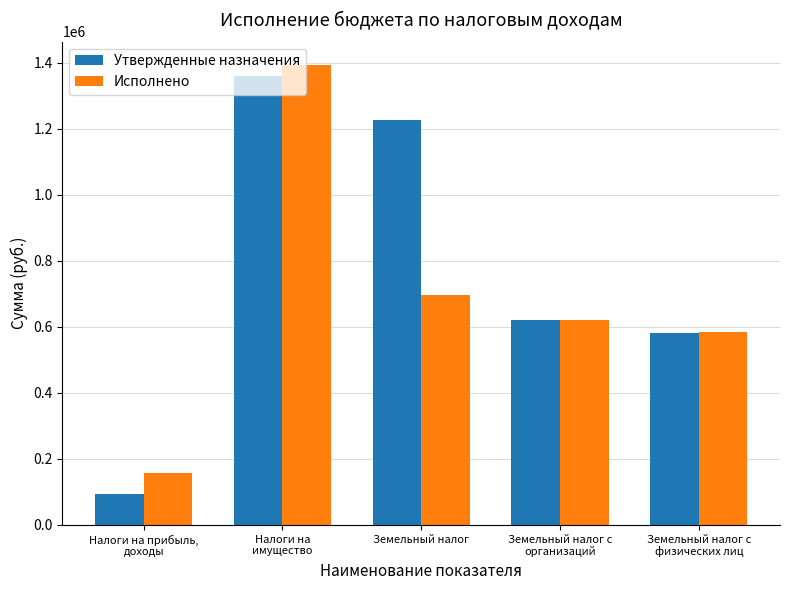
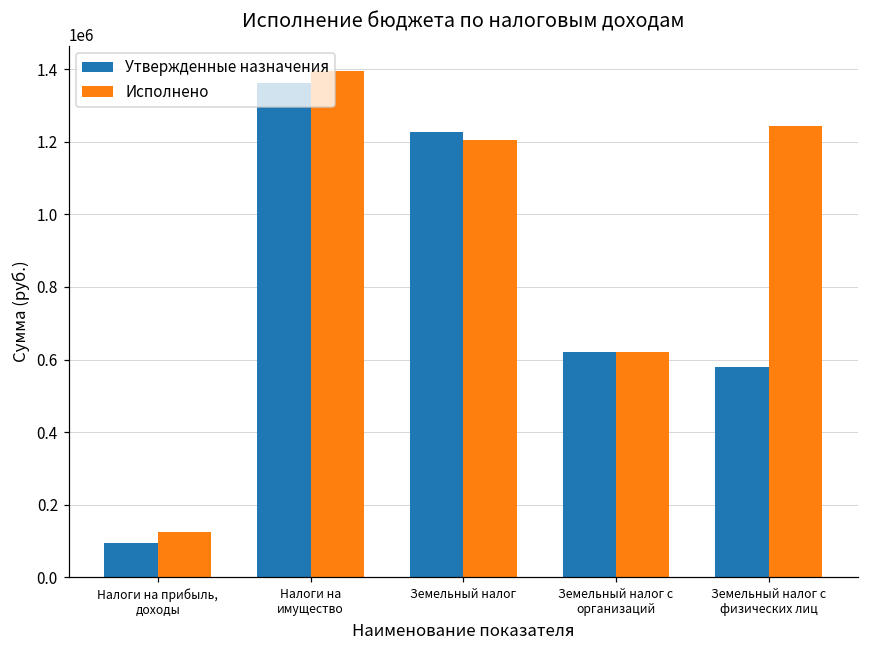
Исполнено, Налоги на прибыль, доходы: 160000 -> 120000
Исполнено, Земельный налог: 700000 -> 1200000
Исполнено, Земельный налог с физических лиц: 580000 -> 1240000
